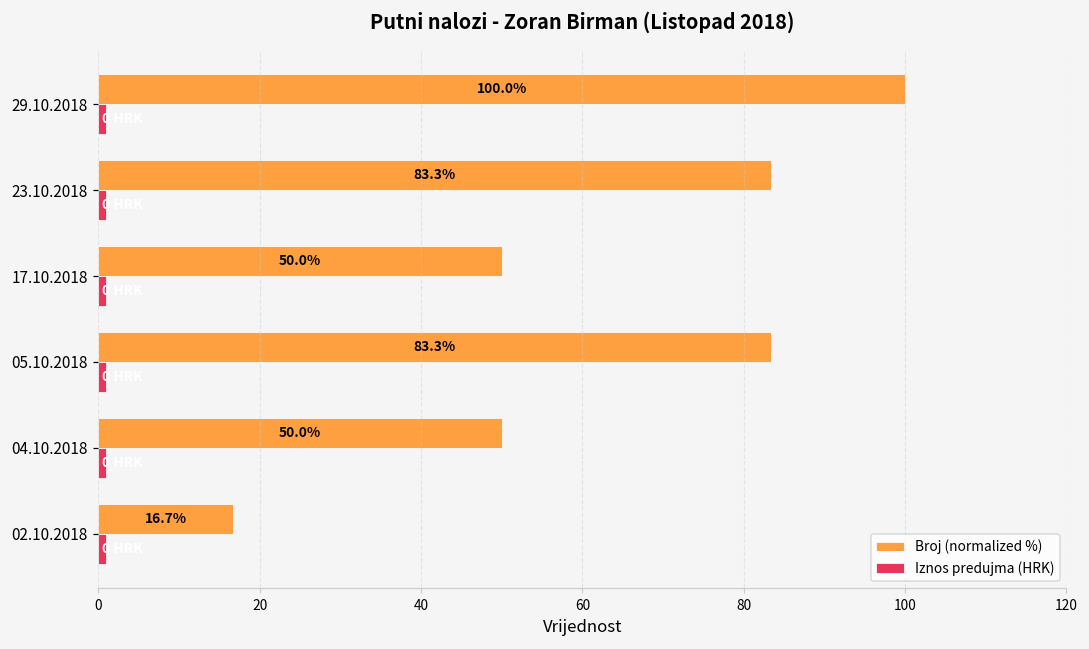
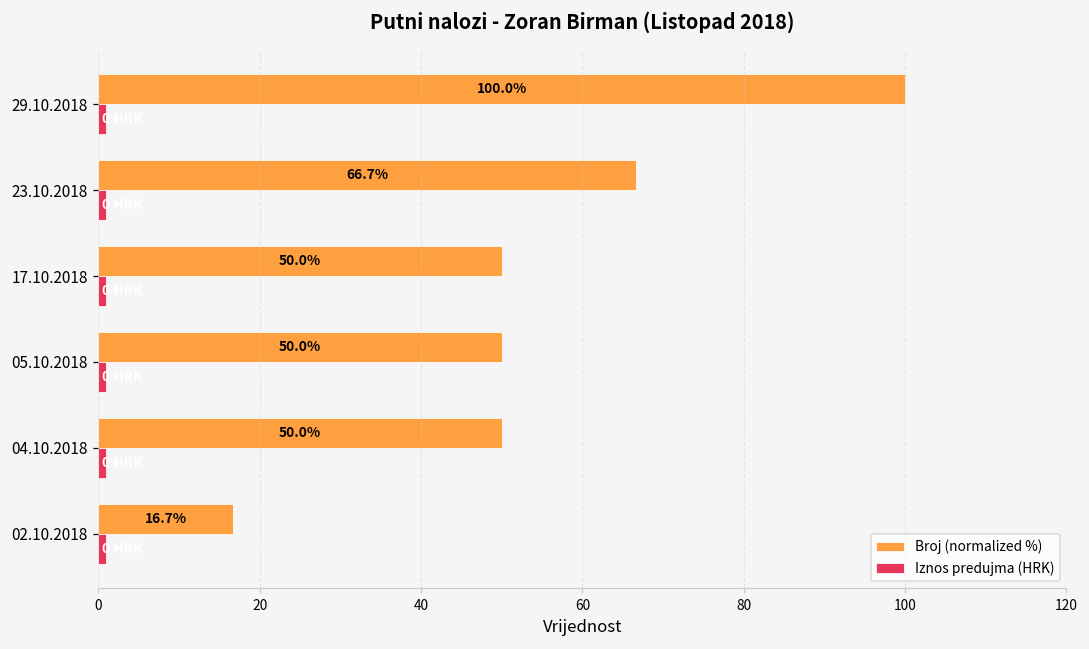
Broj (normalized %), 23.10.2018: 83.3% -> 66.7%
Broj (normalized %), 05.10.2018: 83.3% -> 50.0%
